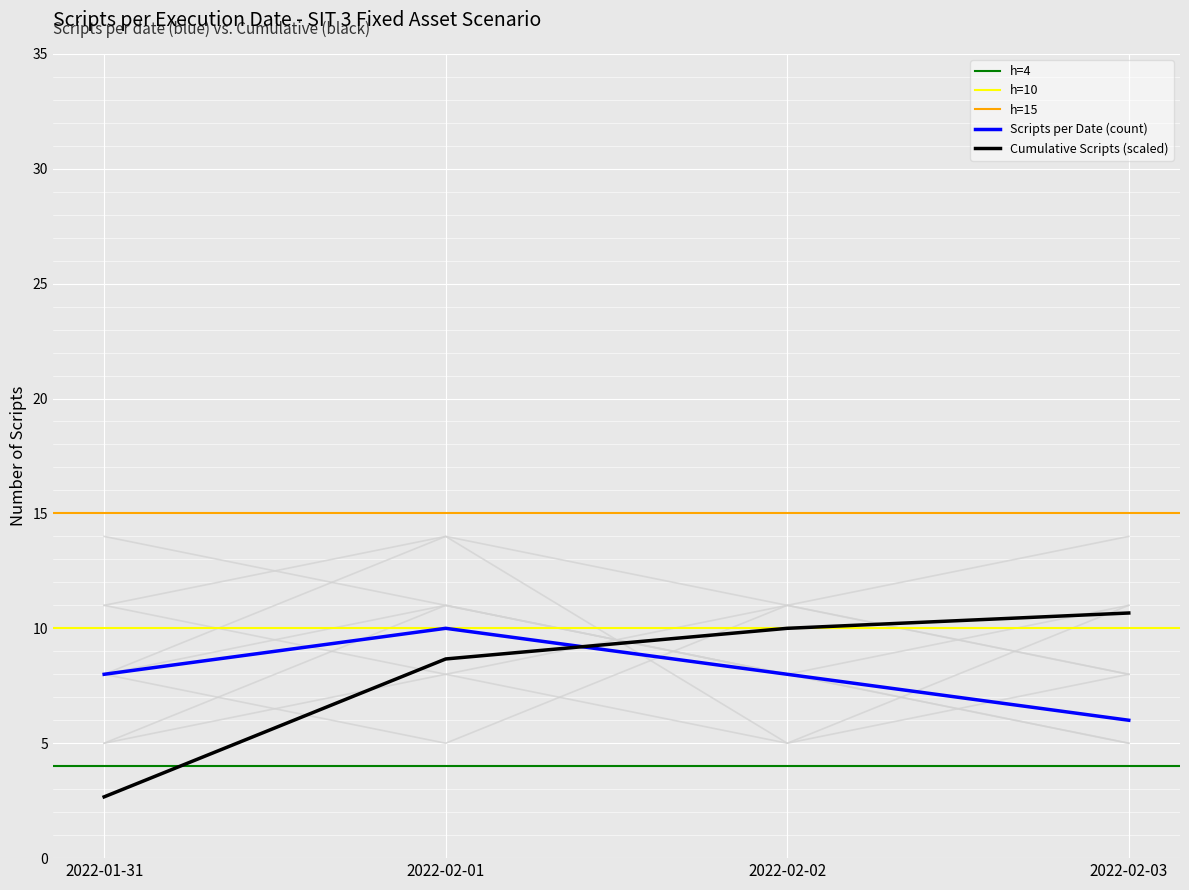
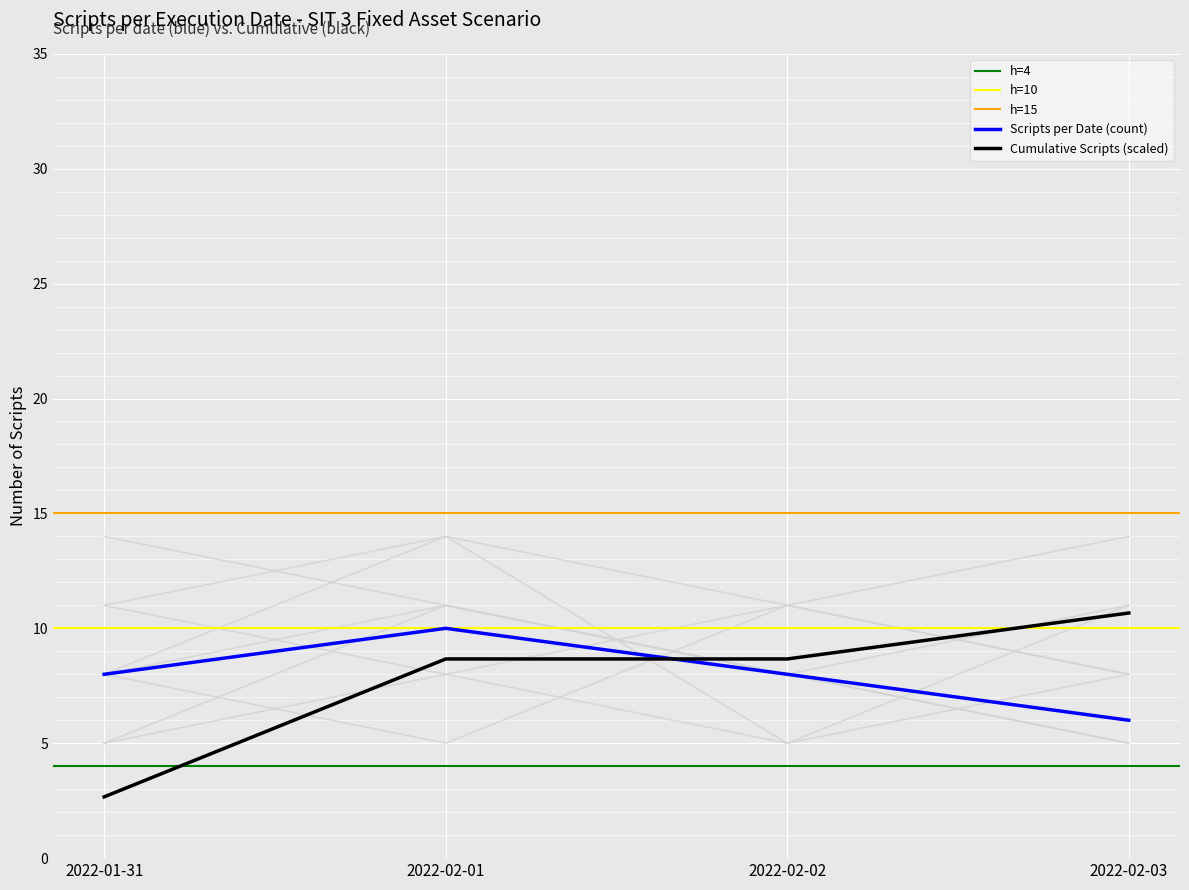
Cumulative Scripts (scaled), 2022-02-02: 10.0 -> 8.7
